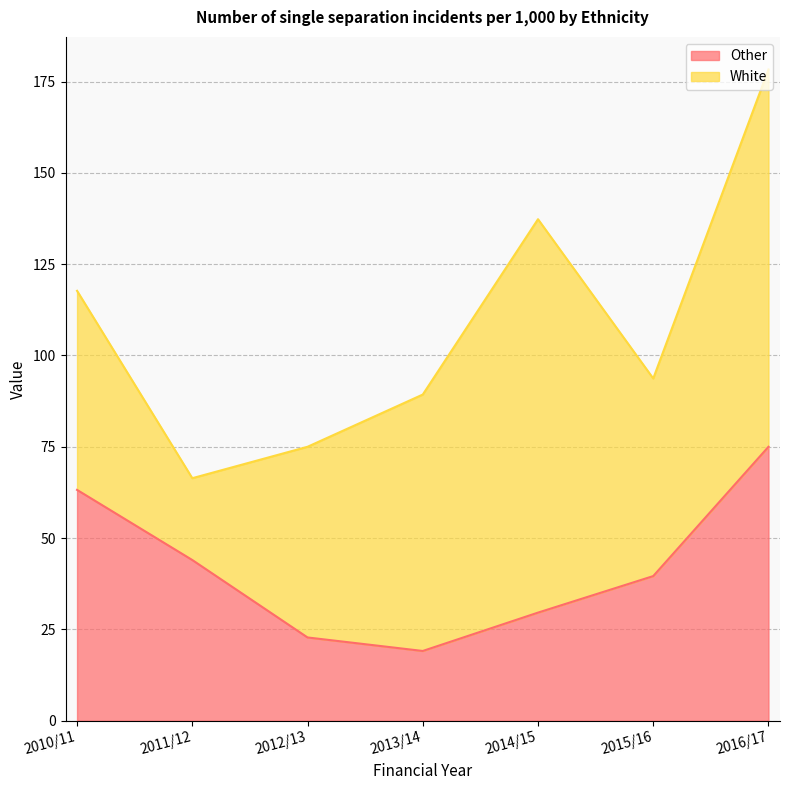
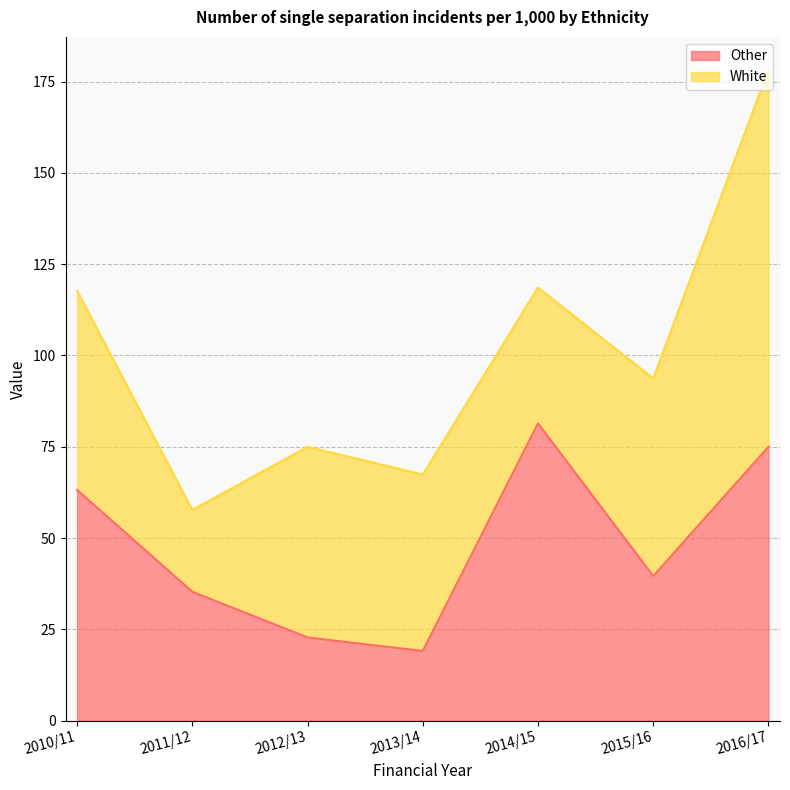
Other, 2011/12: 44 -> 35
White, 2013/14: 70 -> 48
Other, 2014/15: 30 -> 81
White, 2014/15: 108 -> 37
